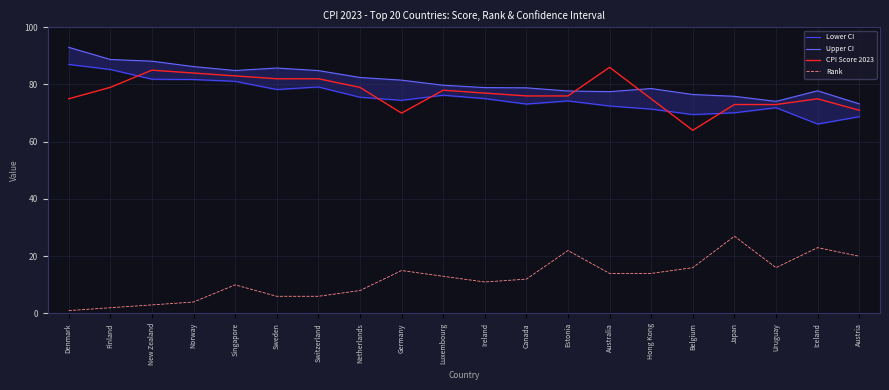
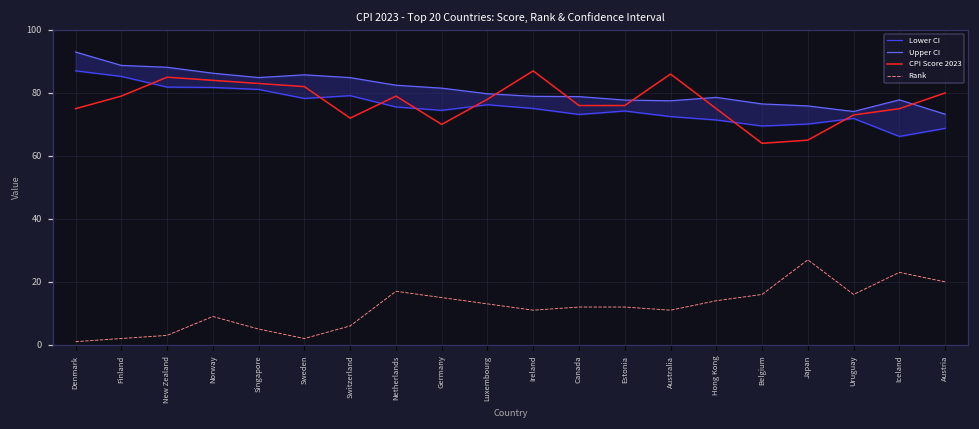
Rank, Norway: 4 -> 9
Rank, Singapore: 10 -> 5
Rank, Sweden: 6 -> 2
CPI Score 2023, Switzerland: 82 -> 72
Rank, Netherlands: 8 -> 17
CPI Score 2023, Ireland: 77 -> 87
Rank, Estonia: 22 -> 12
Rank, Australia: 14 -> 11
CPI Score 2023, Japan: 73 -> 65
CPI Score 2023, Austria: 71 -> 80
